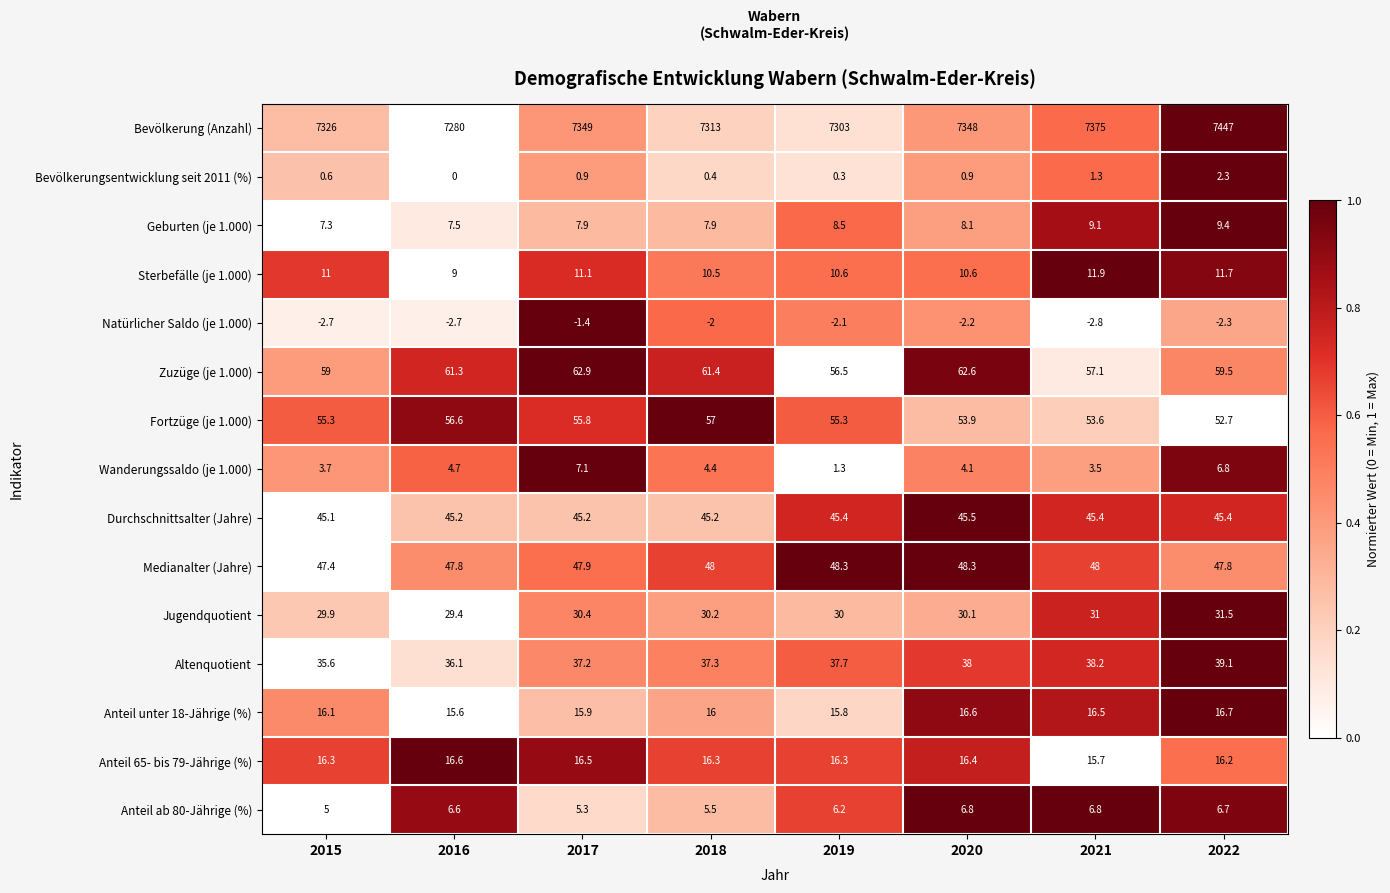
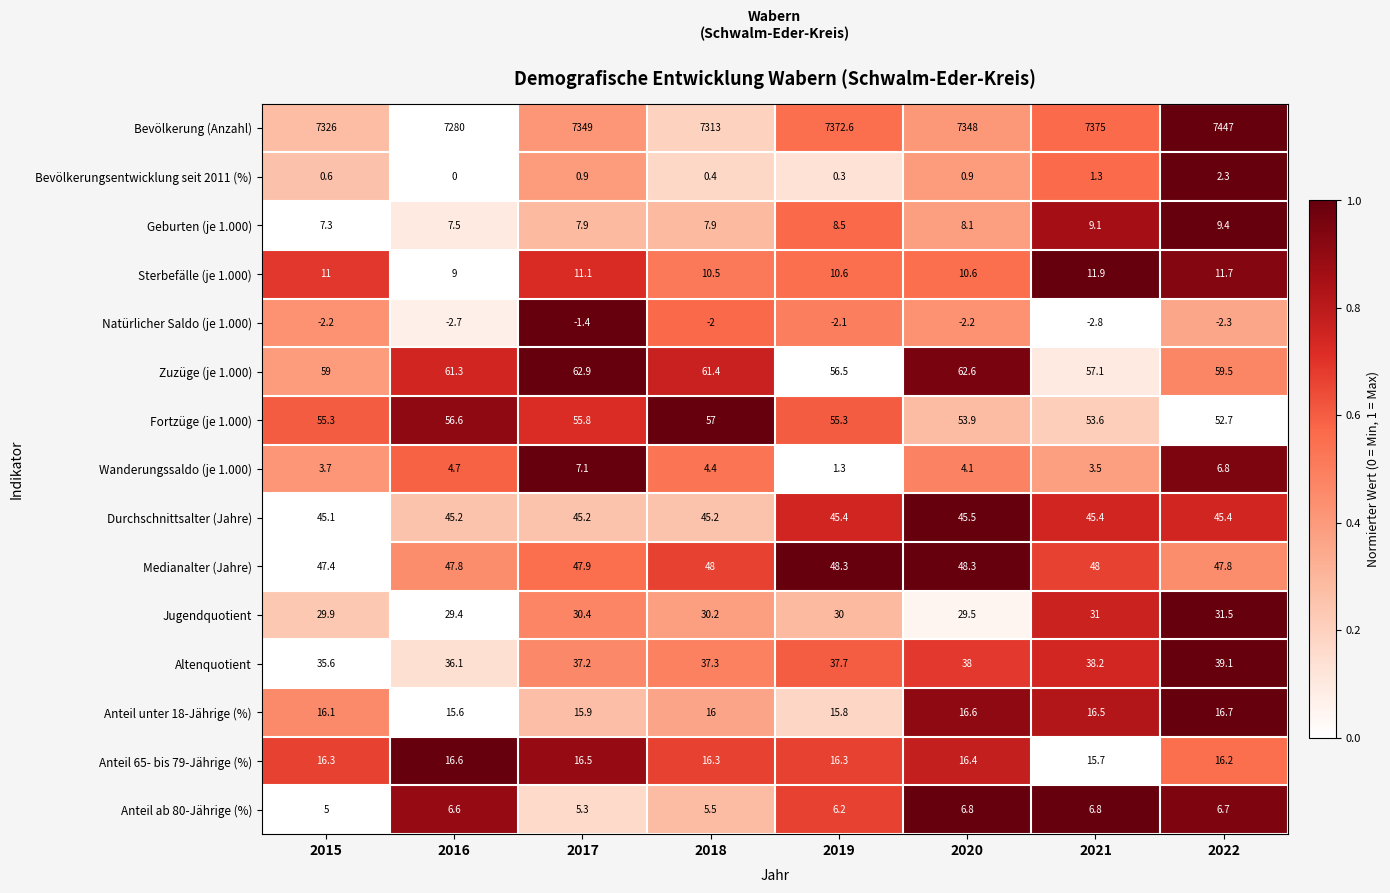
Bevölkerung (Anzahl), 2019: 7303 -> 7372.6
Natürlicher Saldo (je 1.000), 2015: -2.7 -> -2.2
Jugendquotient, 2020: 30.1 -> 29.5
